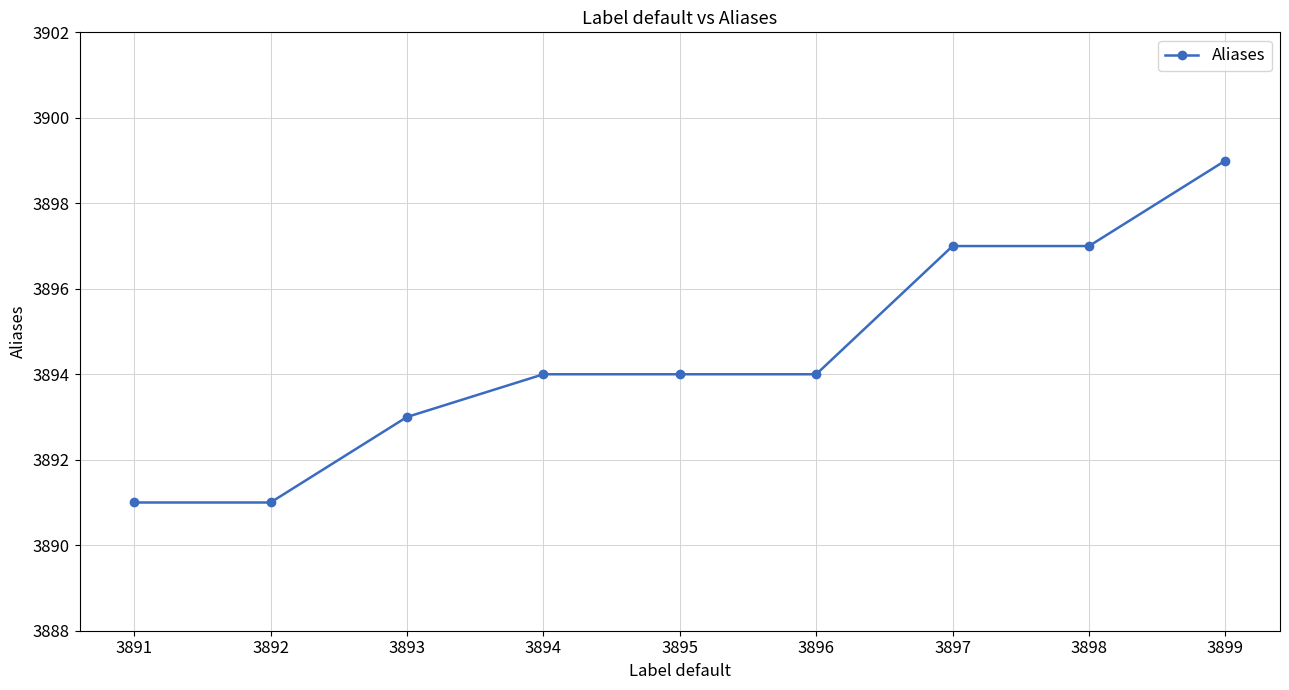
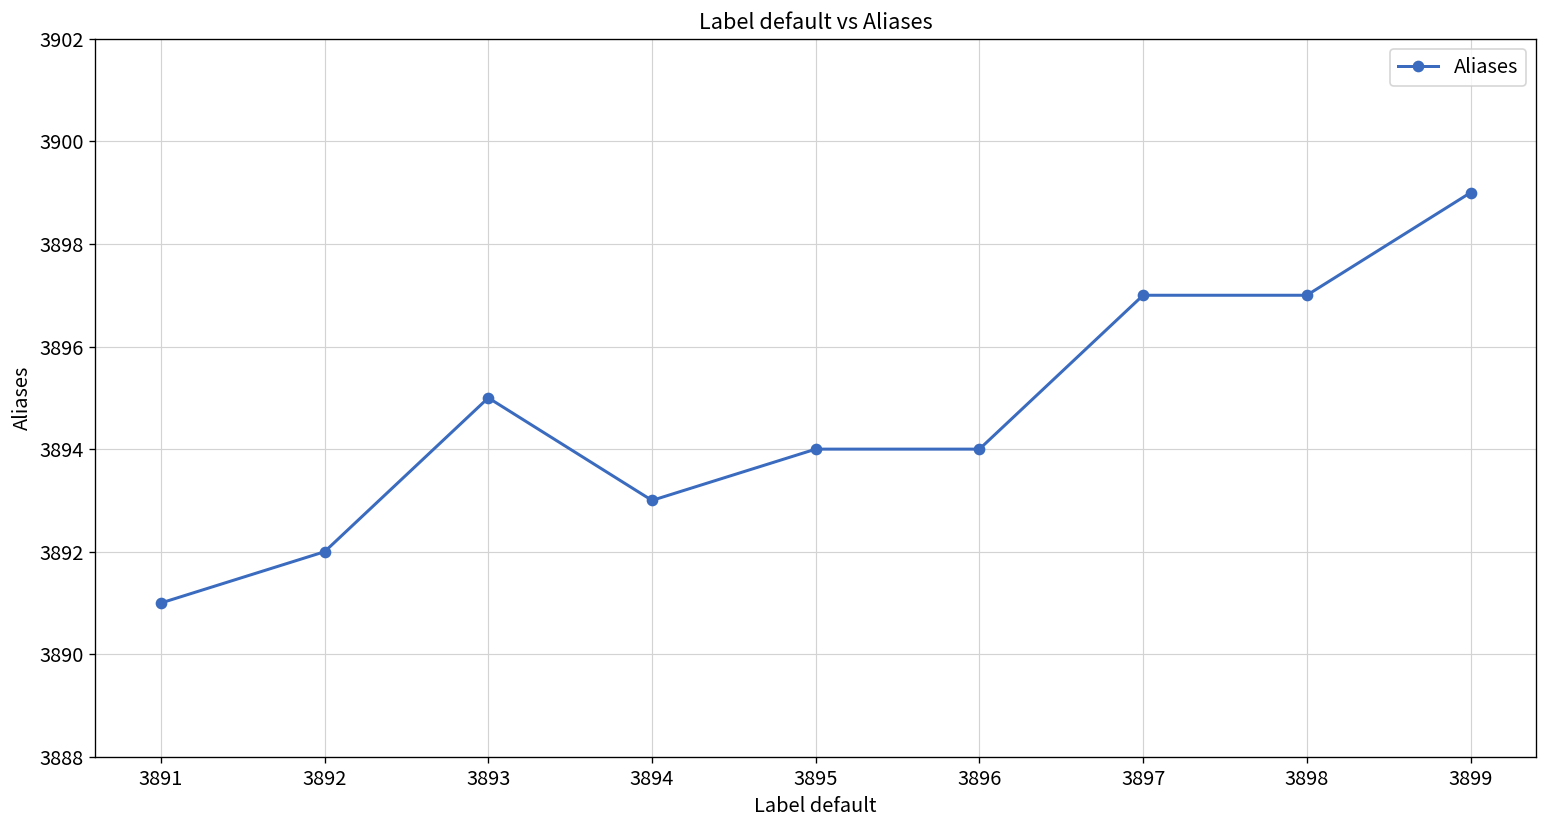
3892: 3891 -> 3892
3893: 3893 -> 3895
3894: 3894 -> 3893
